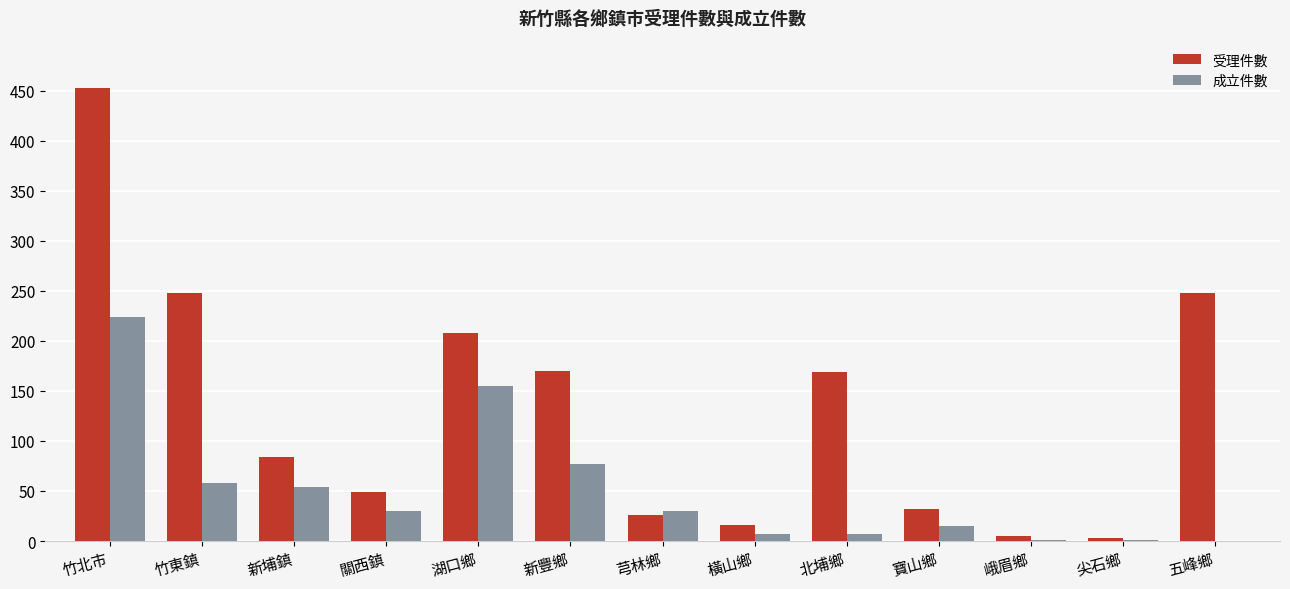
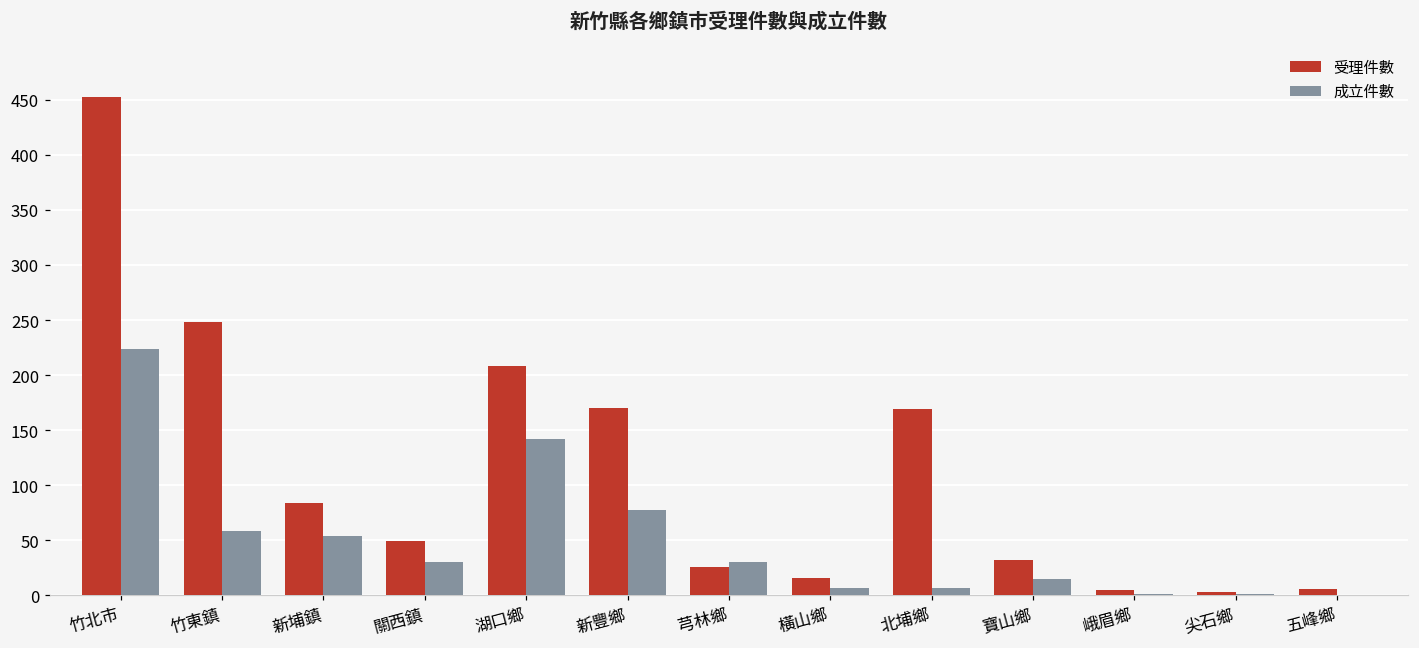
成立件數, 湖口鄉: 155 -> 142
受理件數, 五峰鄉: 248 -> 6
